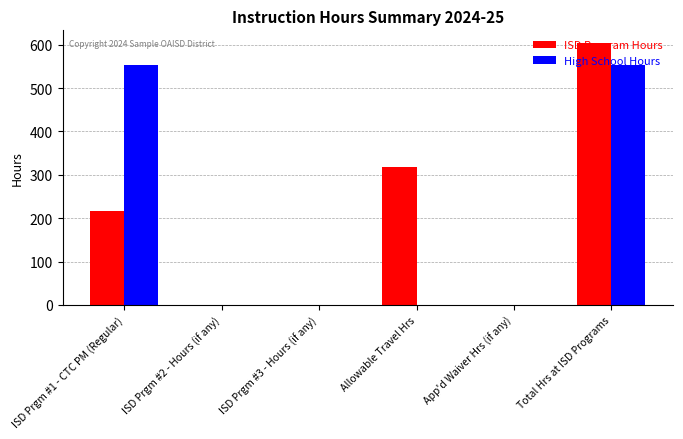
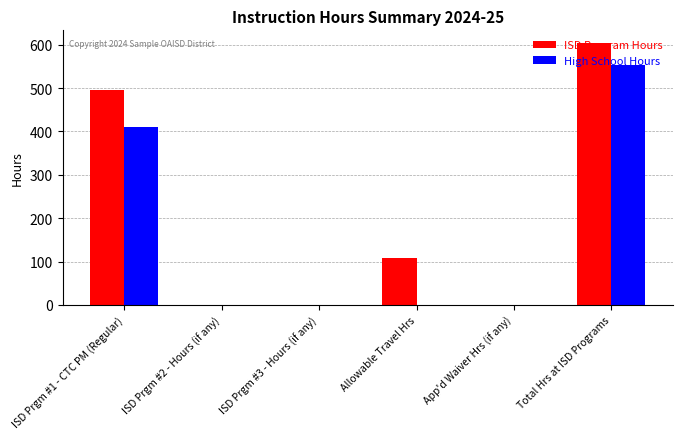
ISD Program Hours, ISD Prgm #1 - CTC PM (Regular): 220 -> 500
High School Hours, ISD Prgm #1 - CTC PM (Regular): 550 -> 410
ISD Program Hours, Allowable Travel Hrs: 320 -> 110
